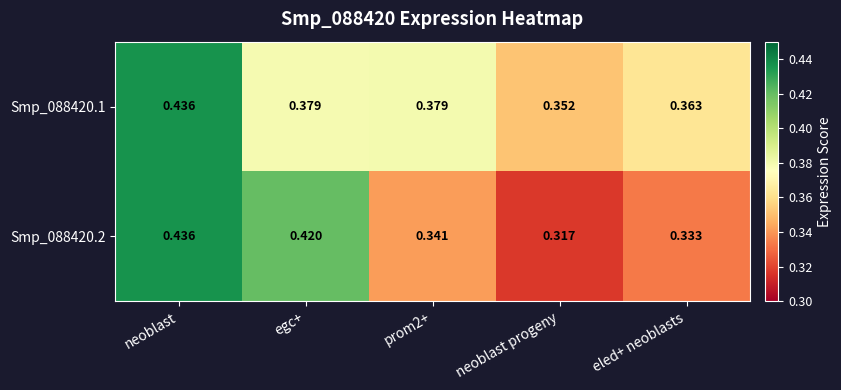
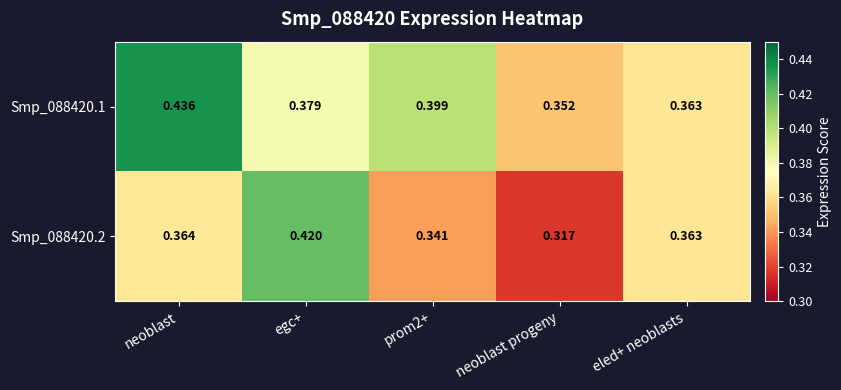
Smp_088420.1, prom2+: 0.379 -> 0.399
Smp_088420.2, neoblast: 0.436 -> 0.364
Smp_088420.2, eled+ neoblasts: 0.333 -> 0.363
